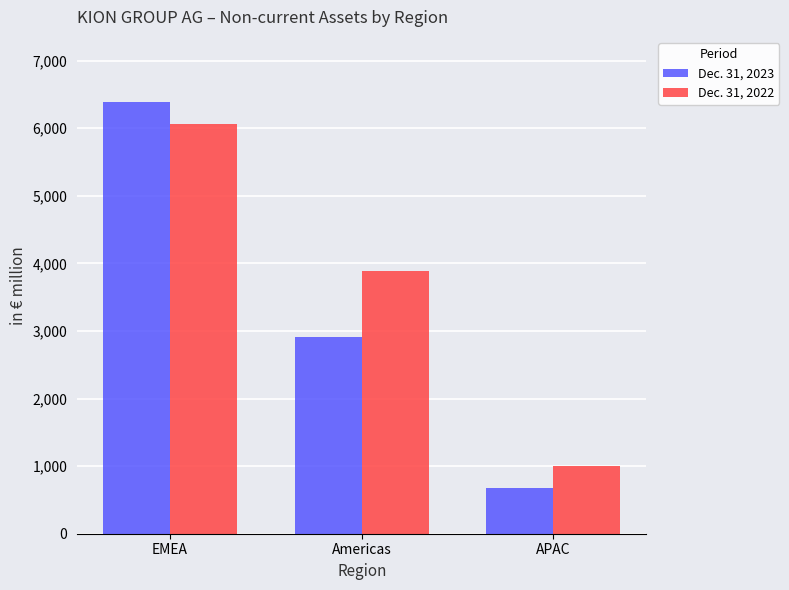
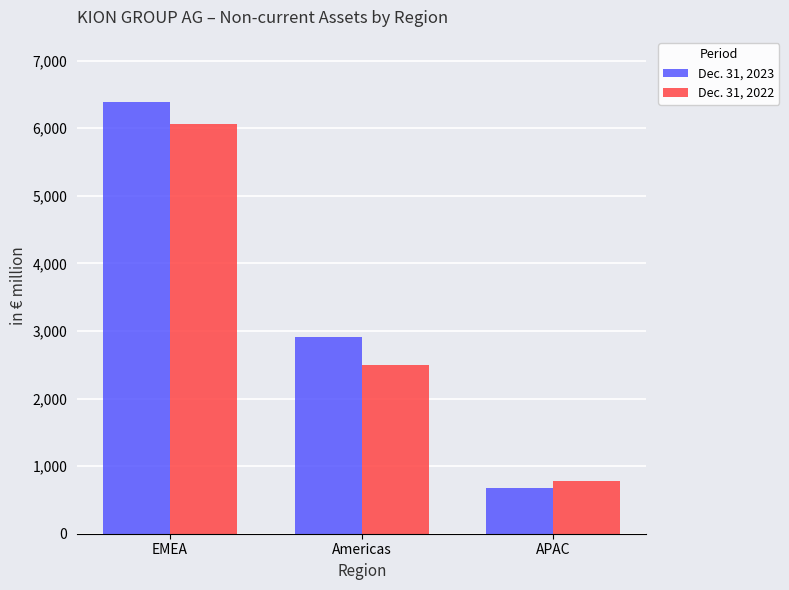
Dec. 31, 2022, Americas: 3,900 -> 2,500
Dec. 31, 2022, APAC: 1,000 -> 800
